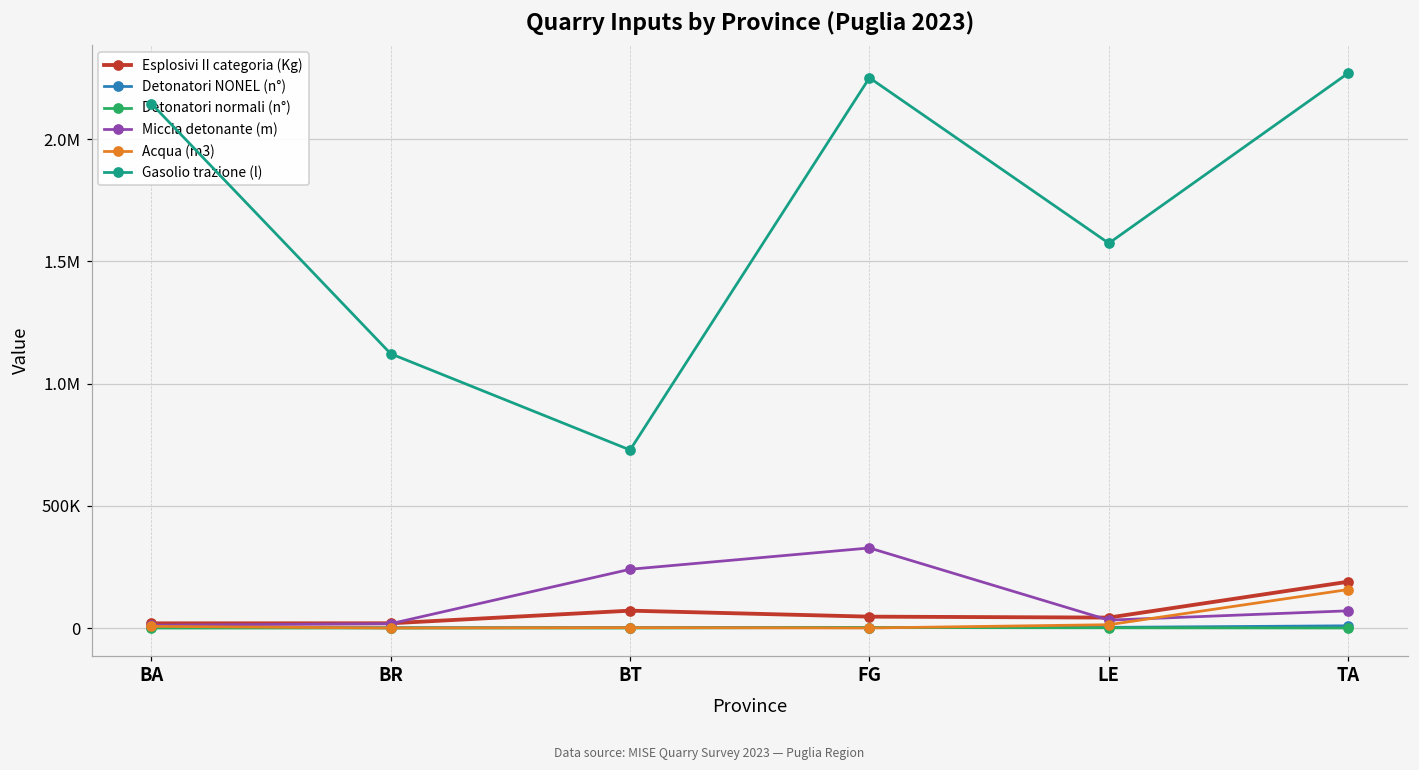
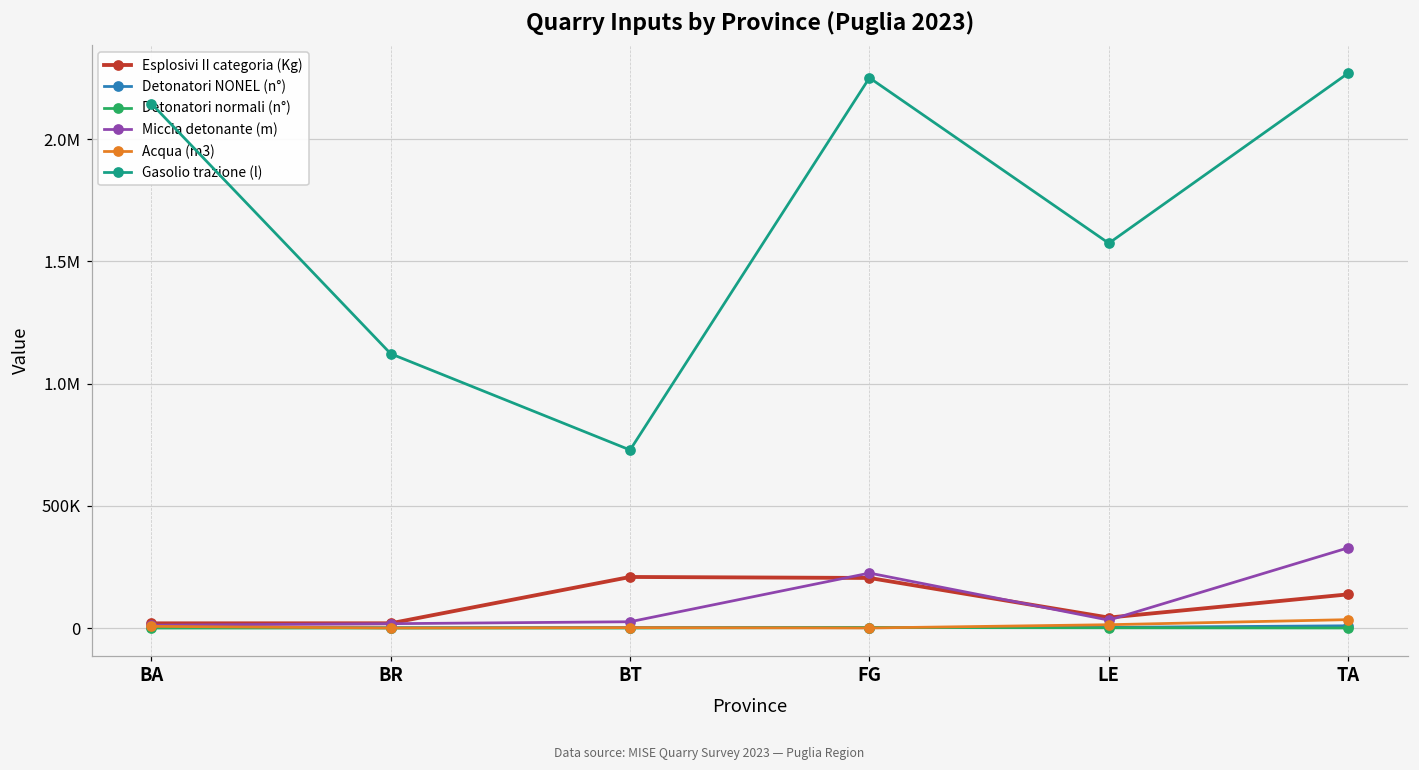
Esplosivi II categoria (Kg), BT: 70000 -> 210000
Miccia detonante (m), BT: 240000 -> 30000
Esplosivi II categoria (Kg), FG: 50000 -> 200000
Miccia detonante (m), FG: 330000 -> 220000
Esplosivi II categoria (Kg), TA: 190000 -> 140000
Miccia detonante (m), TA: 70000 -> 330000
Acqua (m3), TA: 160000 -> 30000
